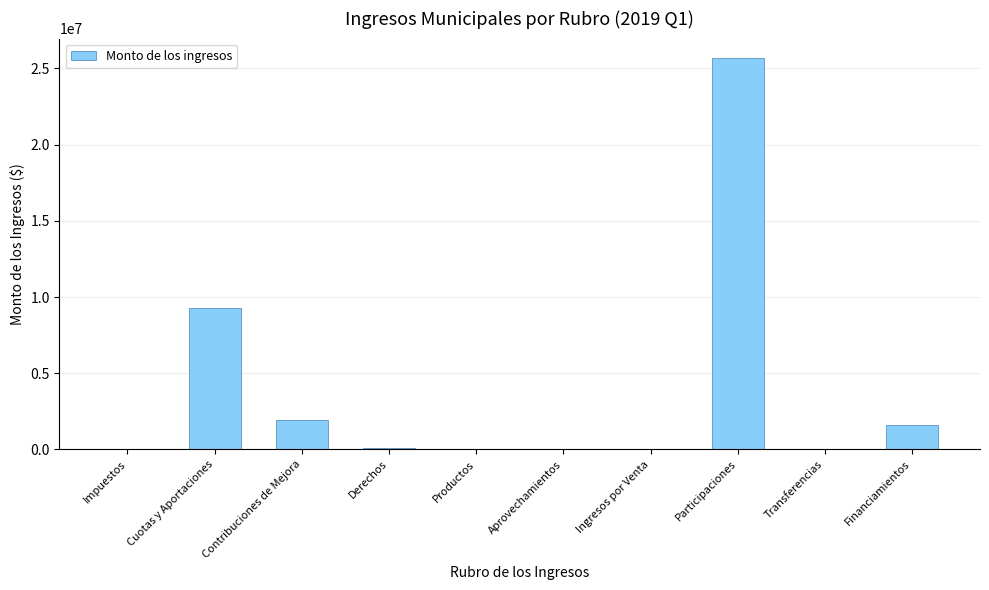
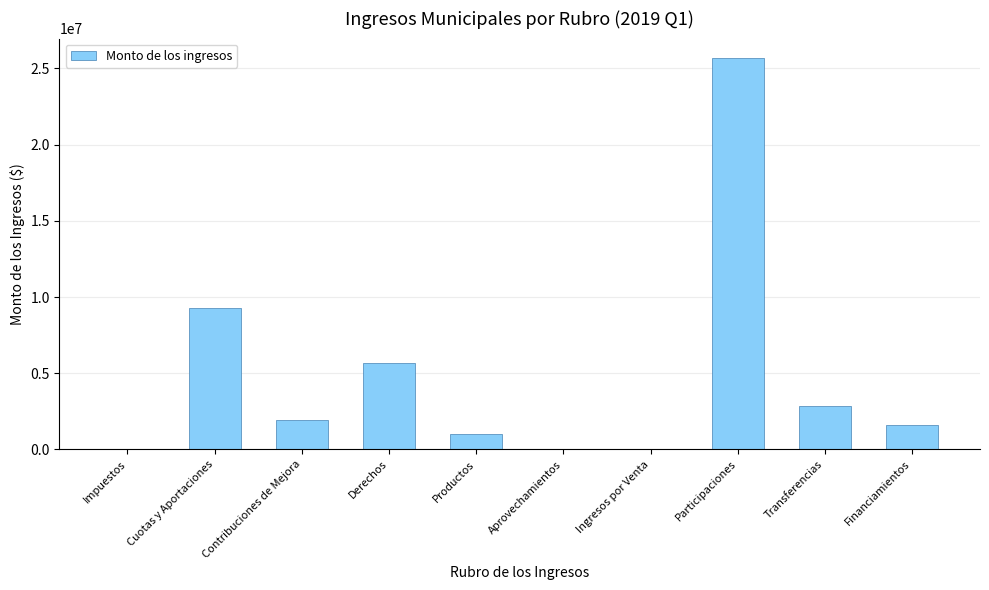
Derechos: 100000 -> 5700000
Productos: 0 -> 1000000
Transferencias: 100000 -> 2800000
